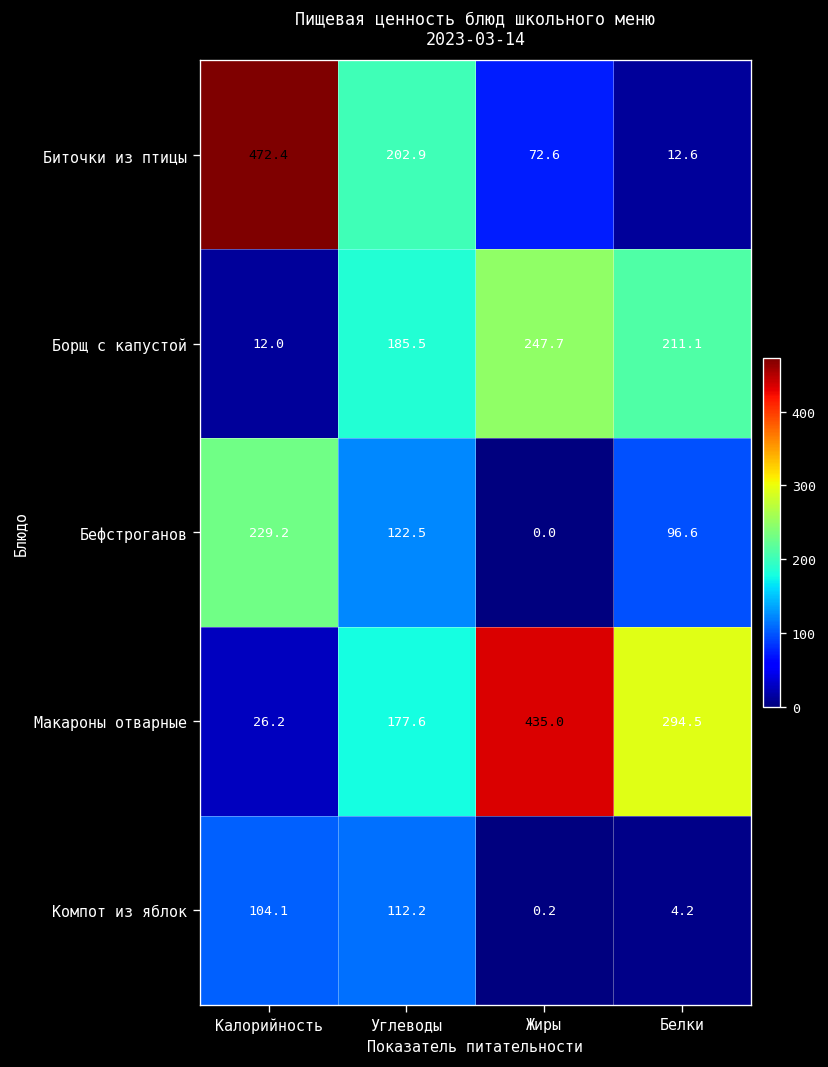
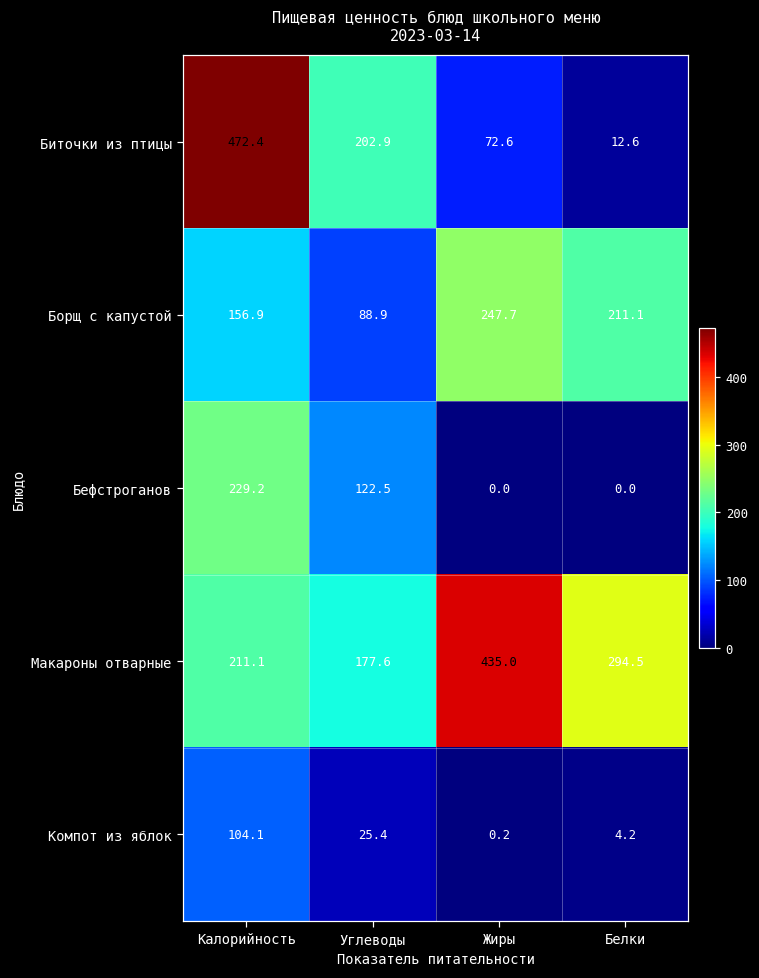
Борщ с капустой, Калорийность: 12.0 -> 156.9
Борщ с капустой, Углеводы: 185.5 -> 88.9
Бефстроганов, Белки: 96.6 -> 0.0
Макароны отварные, Калорийность: 26.2 -> 211.1
Компот из яблок, Углеводы: 112.2 -> 25.4
